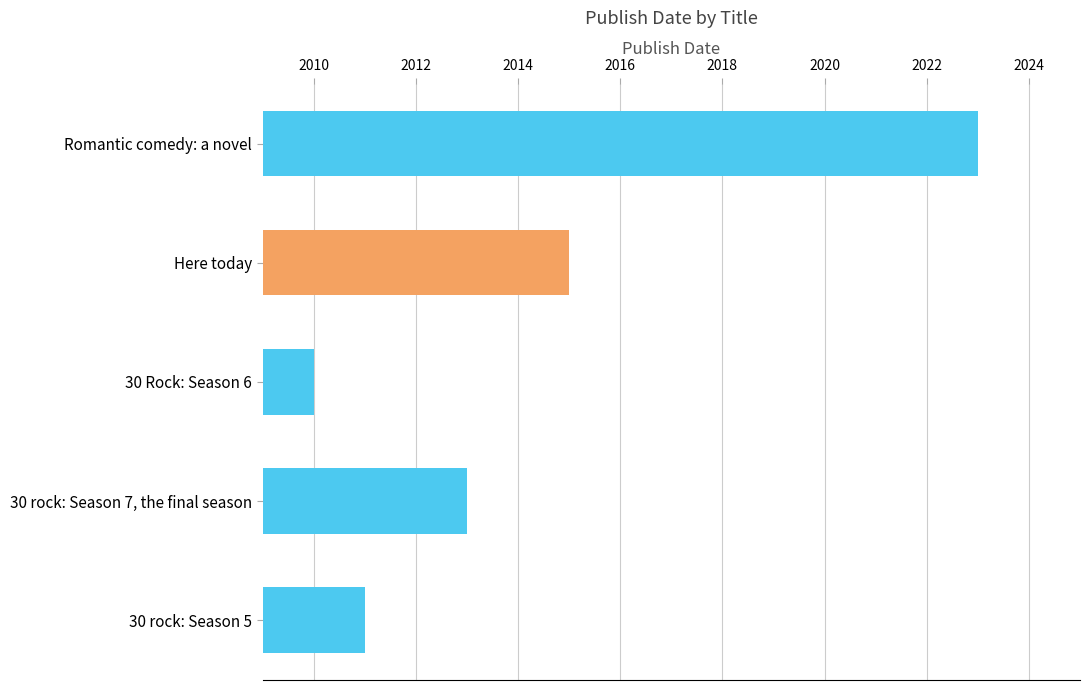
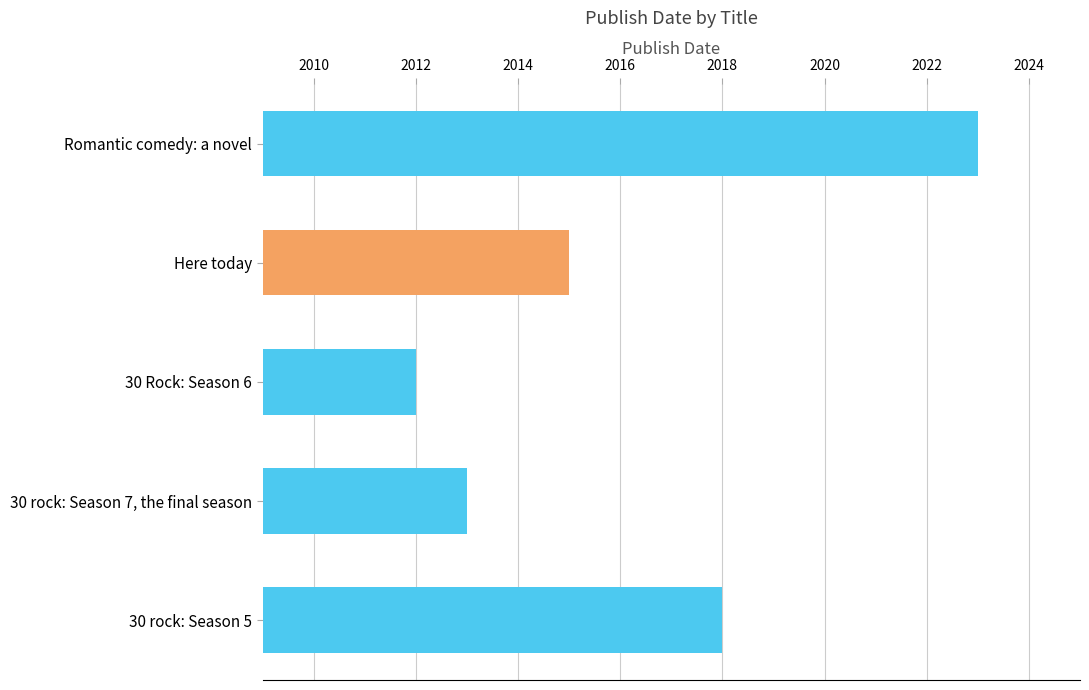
30 Rock: Season 6: 2010 -> 2012
30 rock: Season 5: 2011 -> 2018
